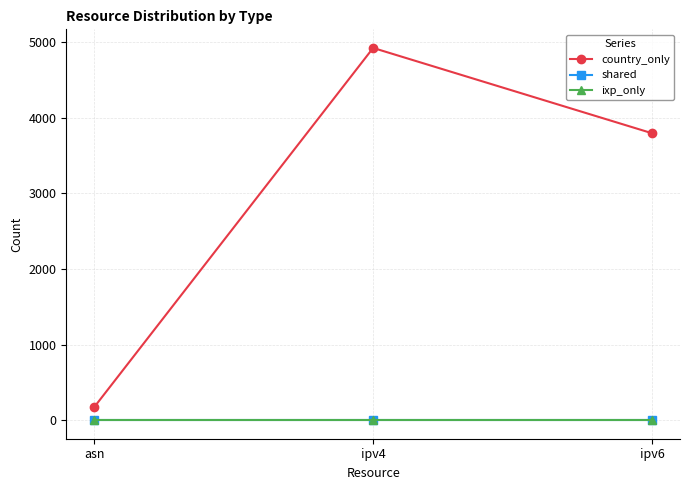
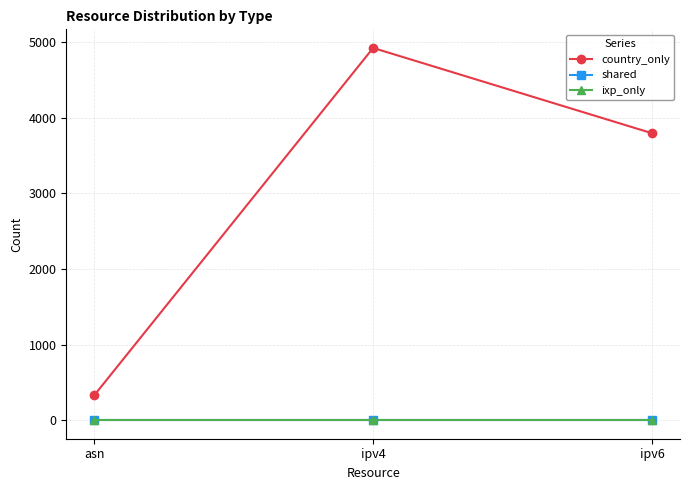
country_only, asn: 200 -> 300
